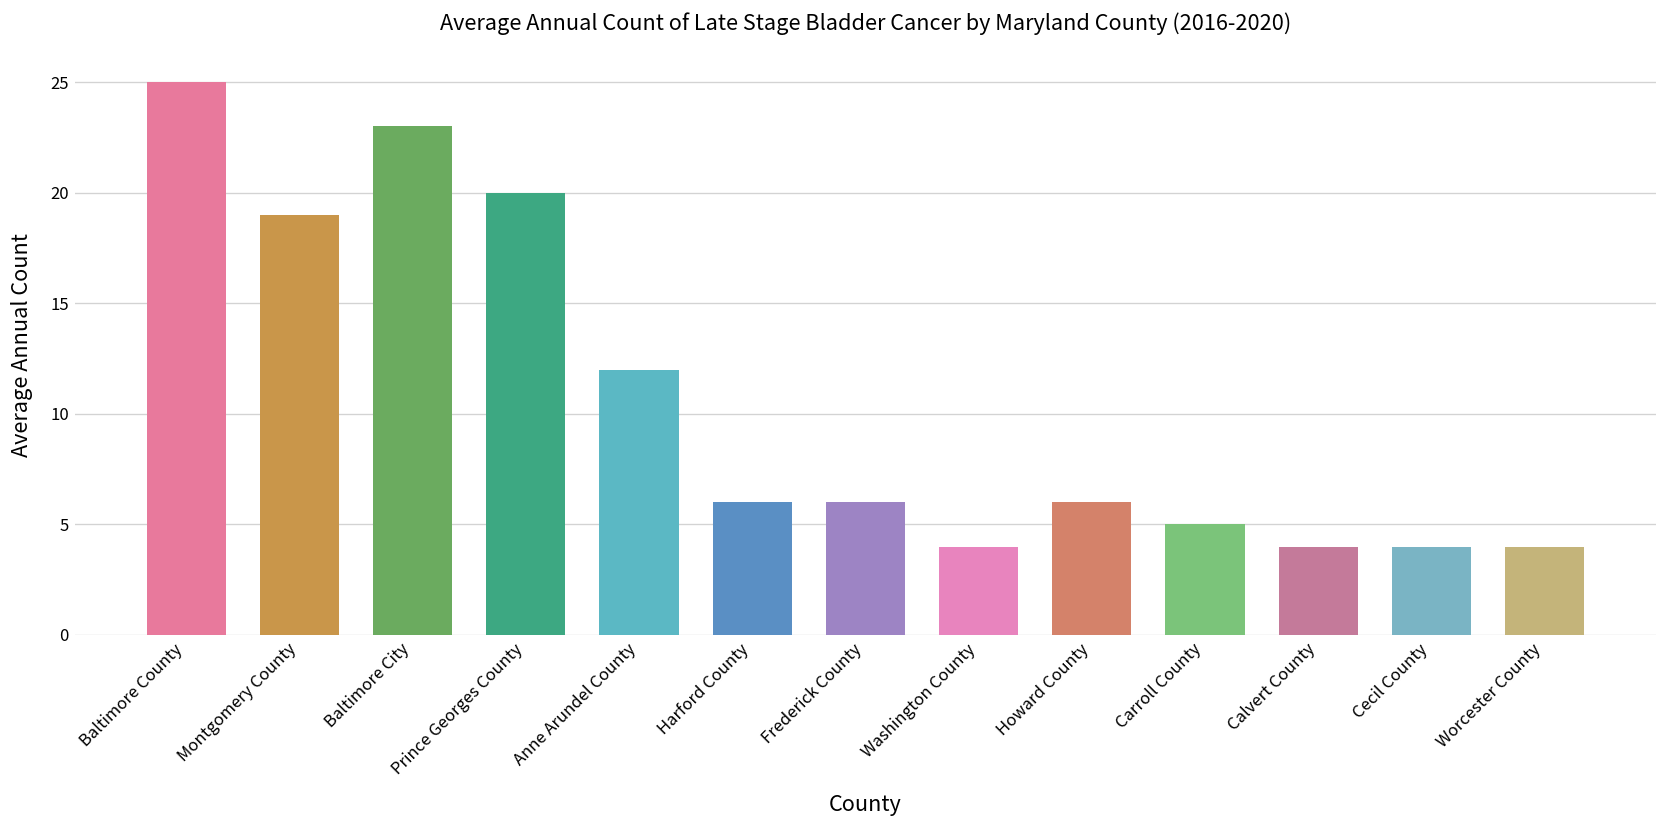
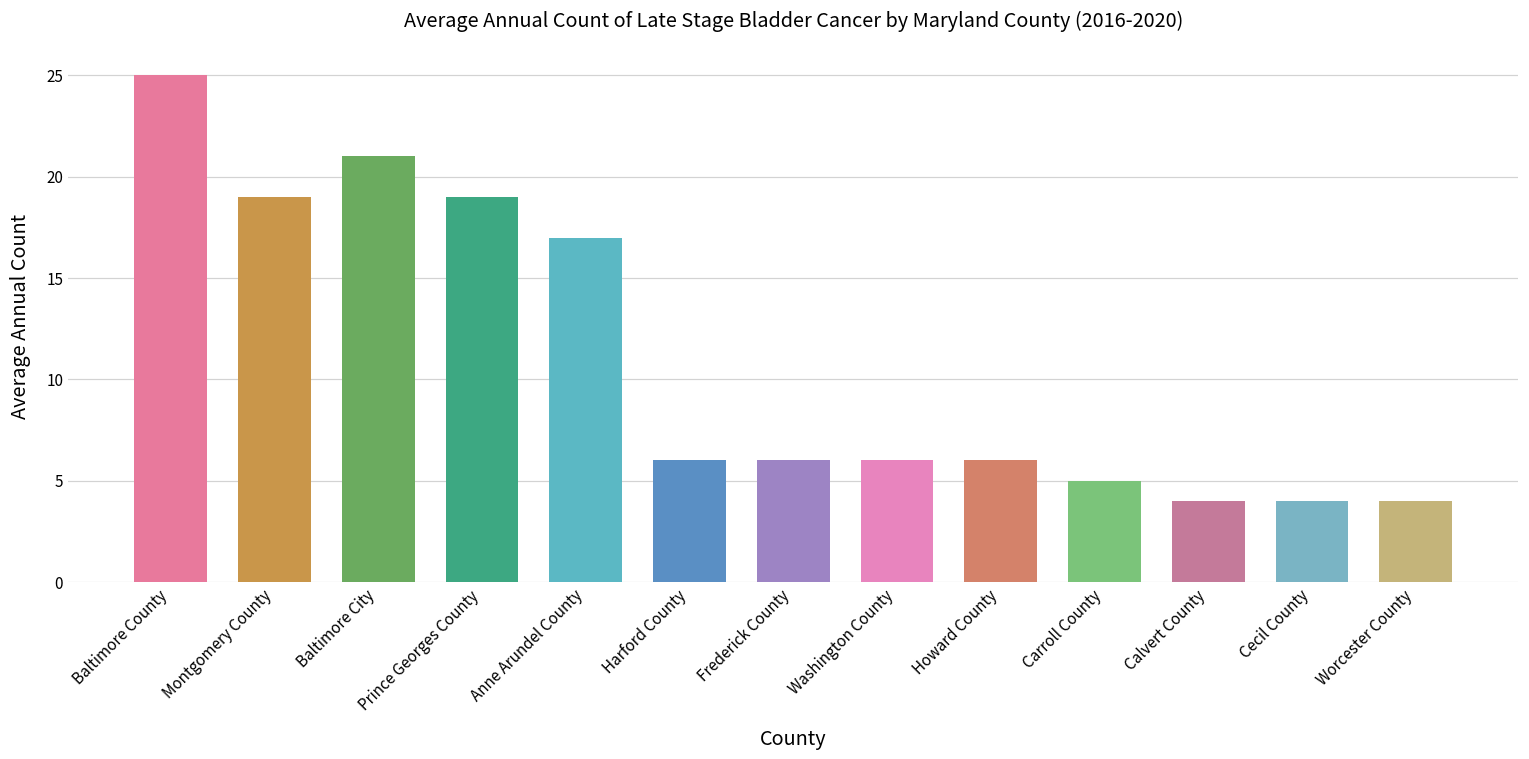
Baltimore City: 23 -> 21
Prince Georges County: 20 -> 19
Anne Arundel County: 12 -> 17
Washington County: 4 -> 6
